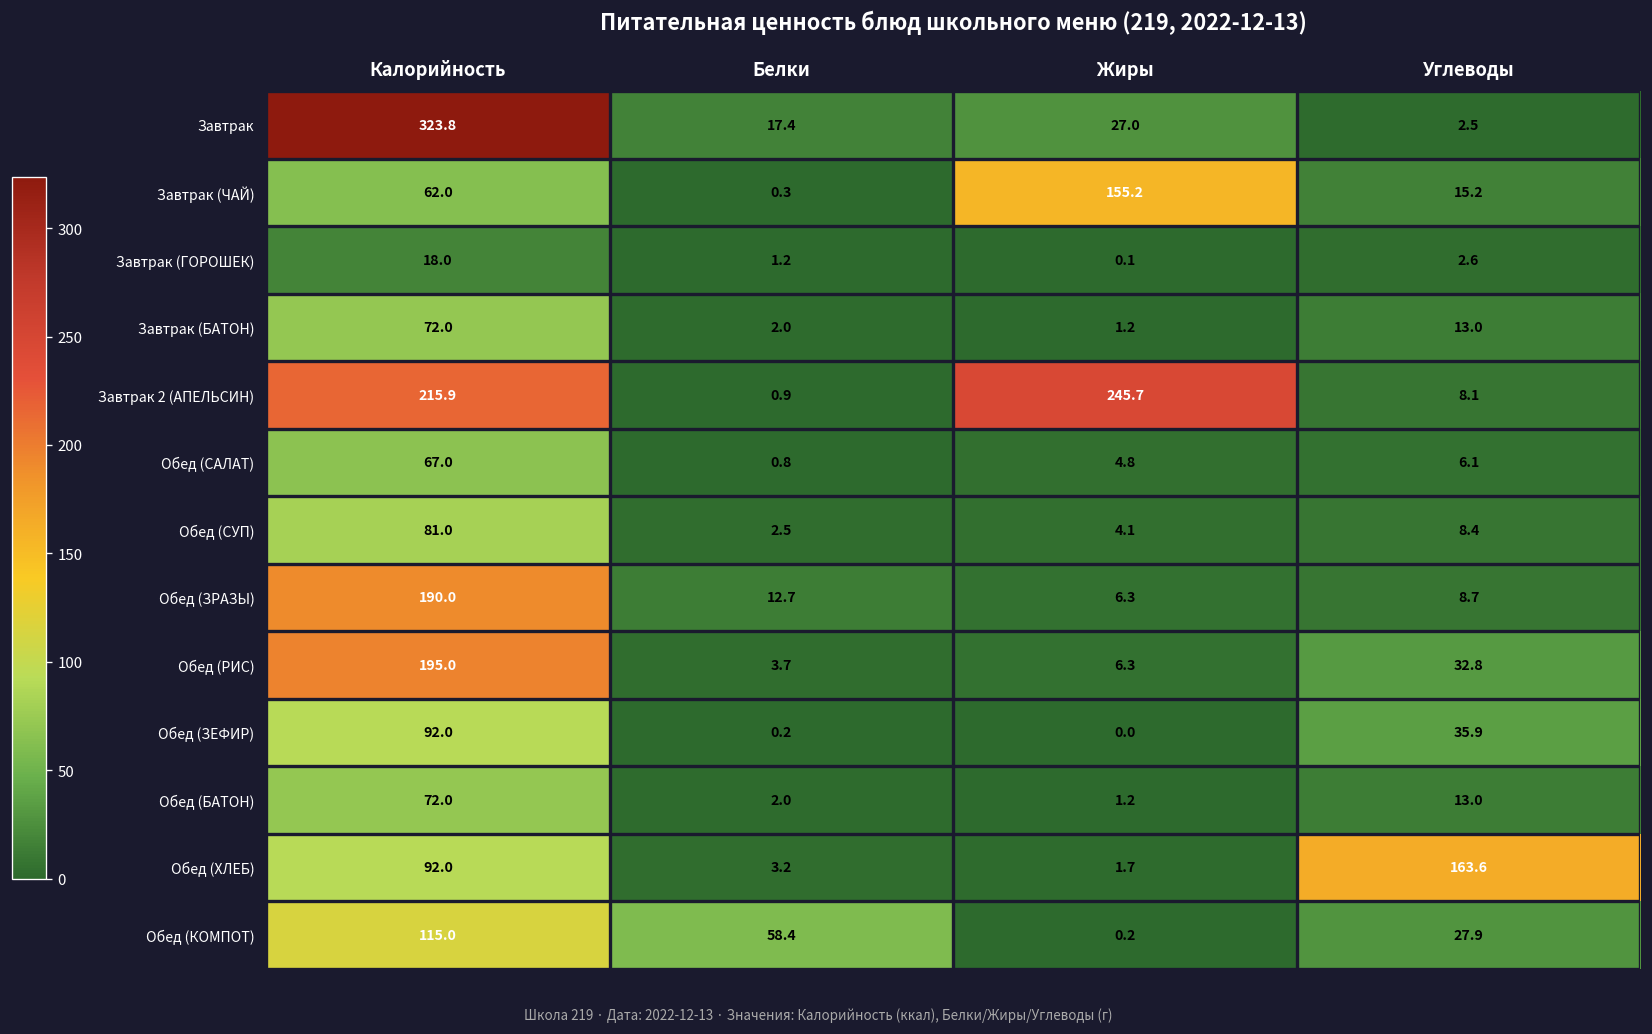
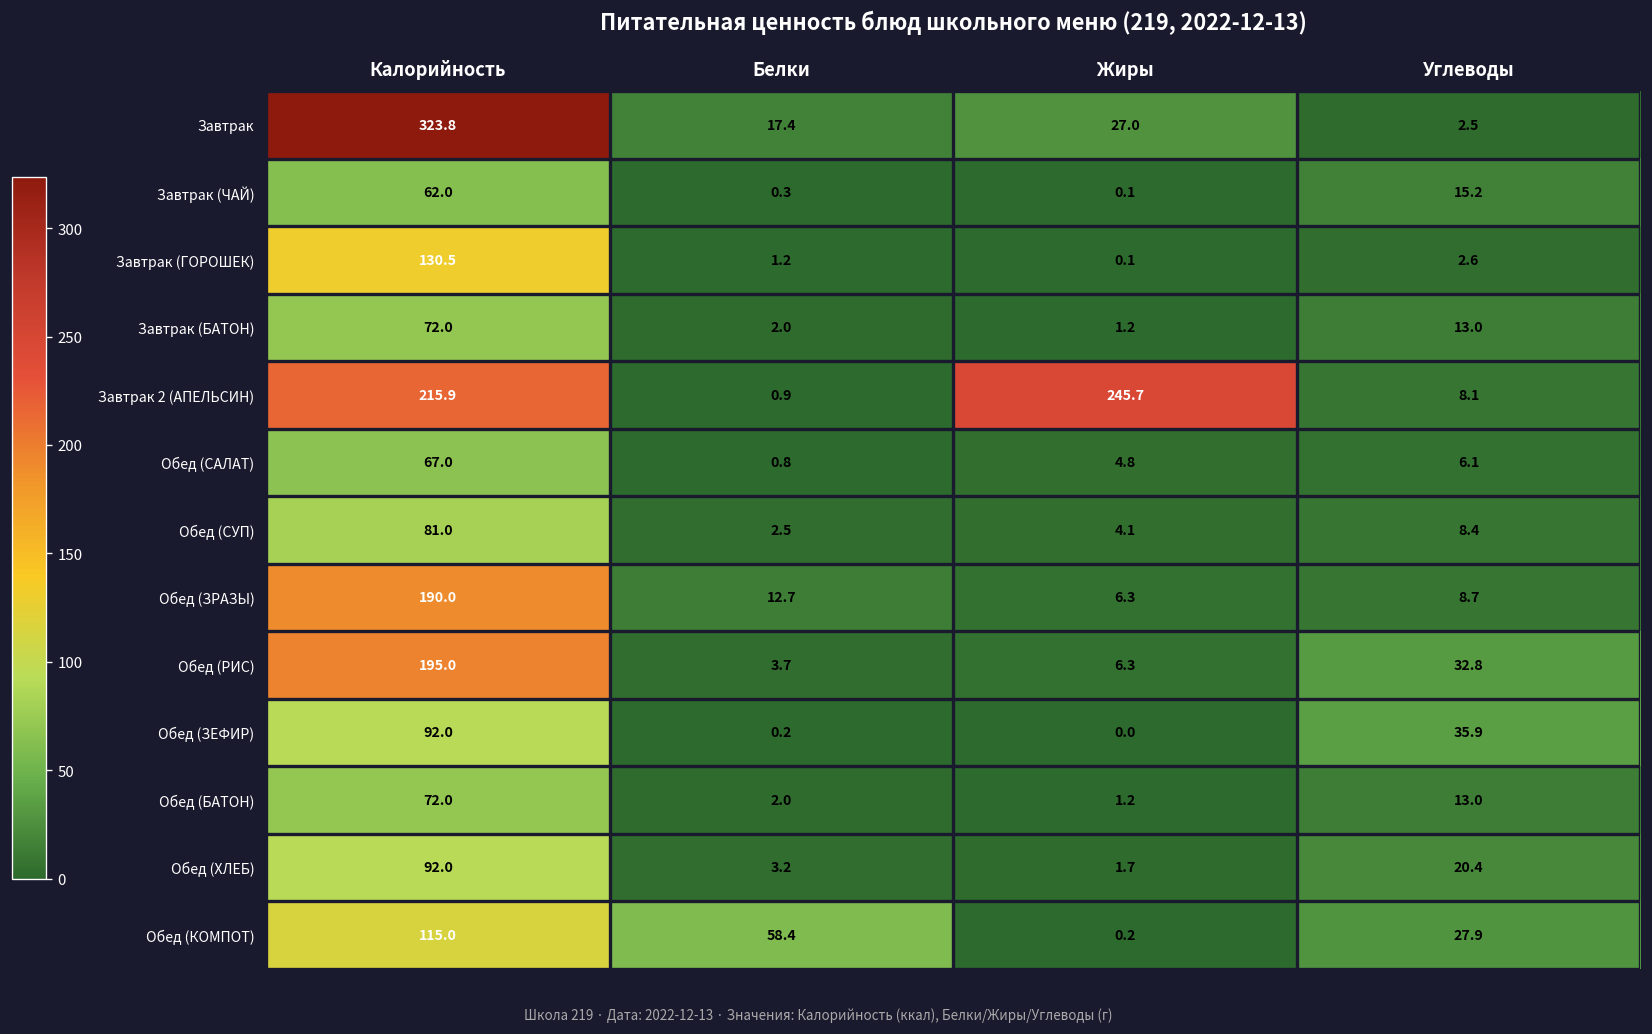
Завтрак (ЧАЙ), Жиры: 155.2 -> 0.1
Завтрак (ГОРОШЕК), Калорийность: 18.0 -> 130.5
Обед (ХЛЕБ), Углеводы: 163.6 -> 20.4
